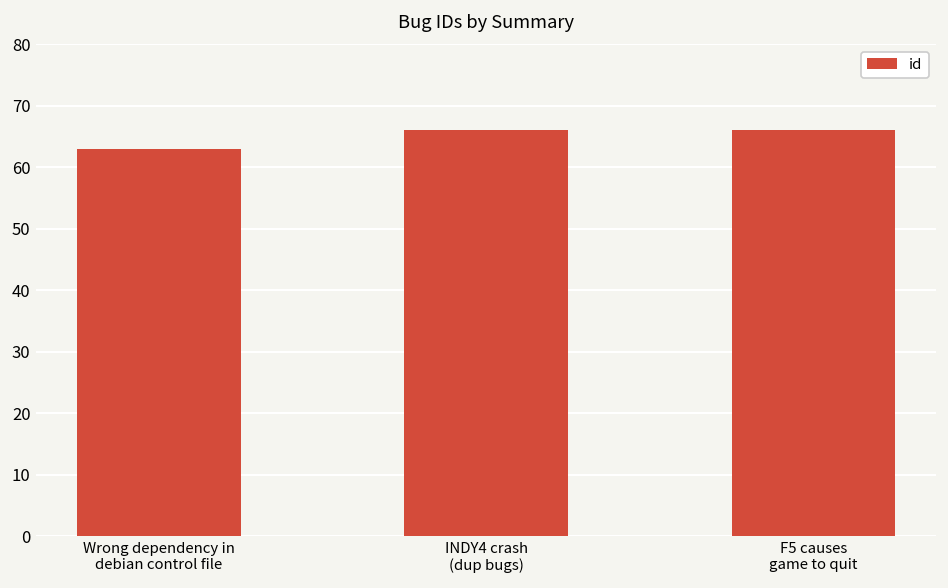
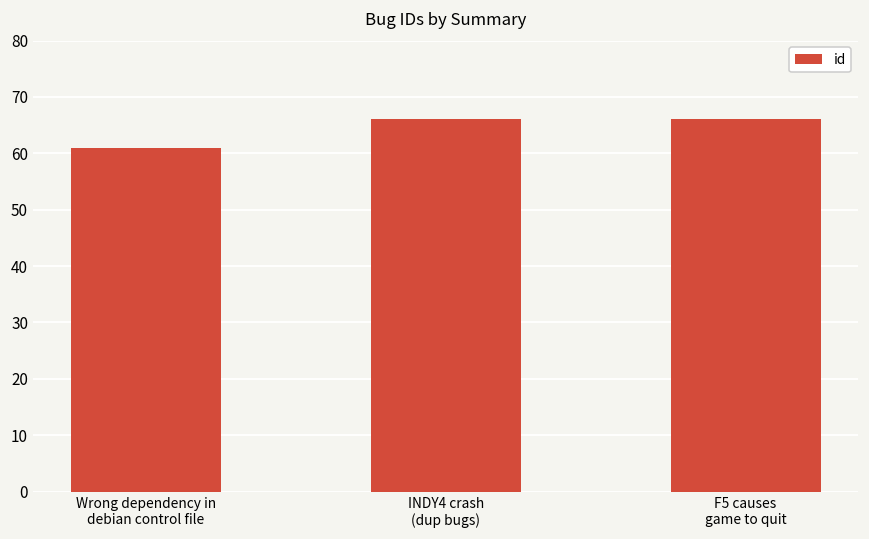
Wrong dependency in debian control file: 63 -> 61
